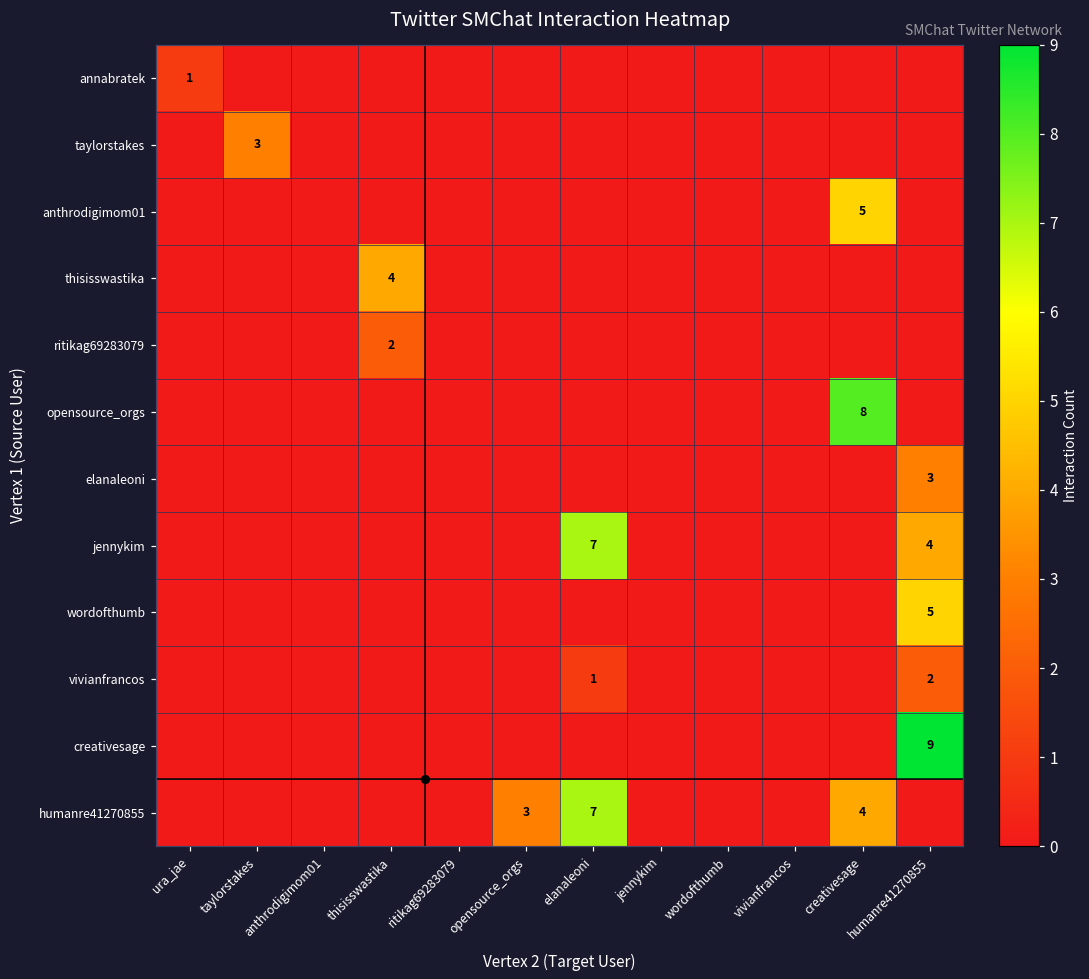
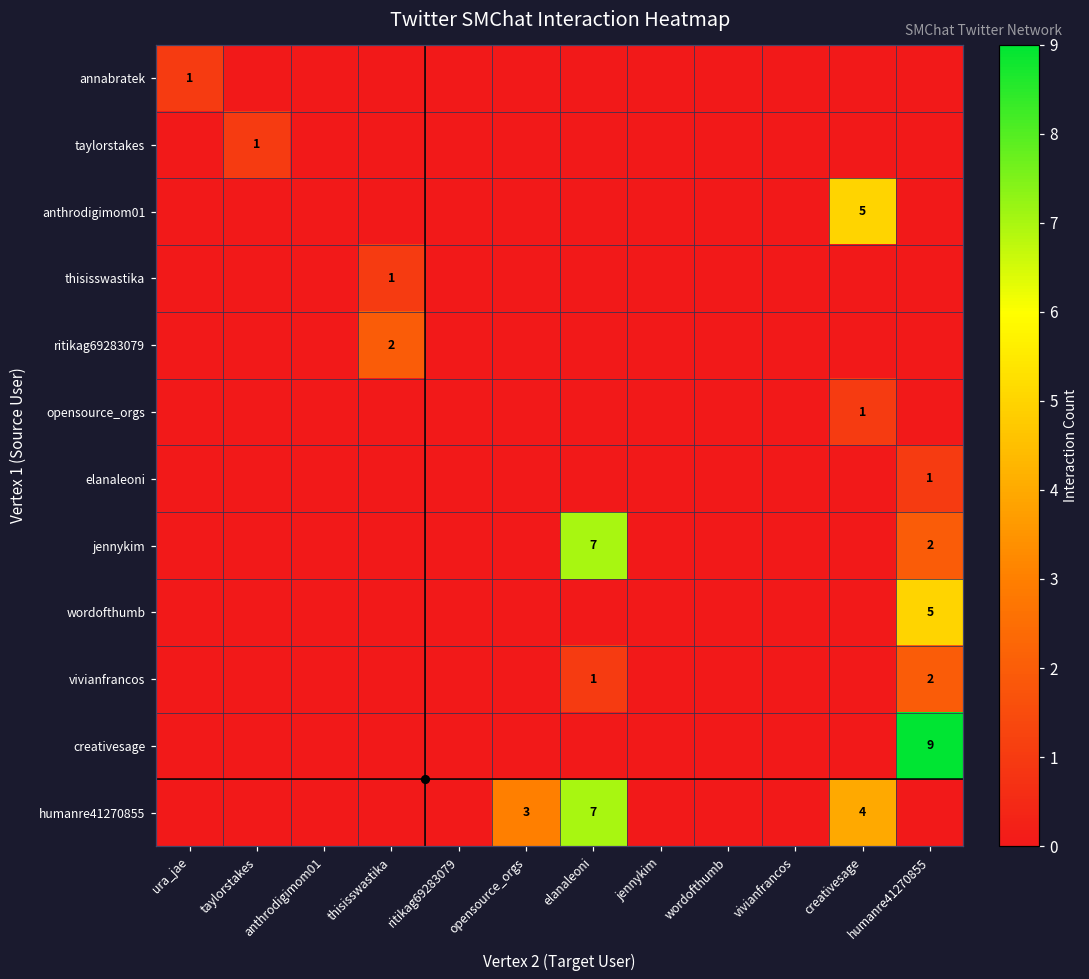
taylorstakes, taylorstakes: 3 -> 1
thisisswastika, thisisswastika: 4 -> 1
opensource_orgs, creativesage: 8 -> 1
elanaleoni, humanre41270855: 3 -> 1
jennykim, humanre41270855: 4 -> 2
